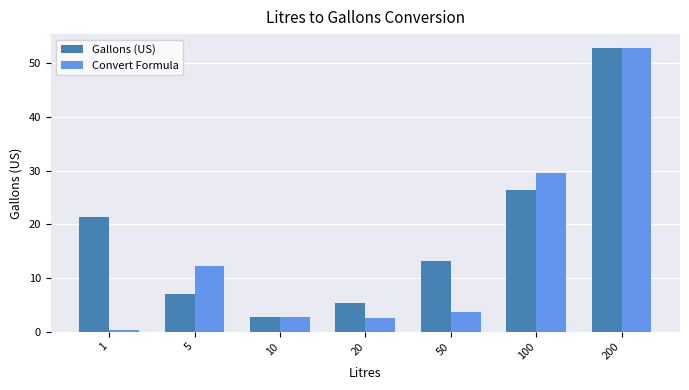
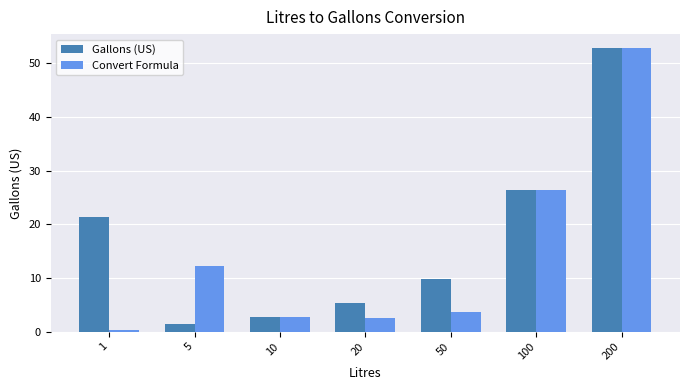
Gallons (US), 5: 7 -> 1
Gallons (US), 50: 13 -> 10
Convert Formula, 100: 30 -> 26
